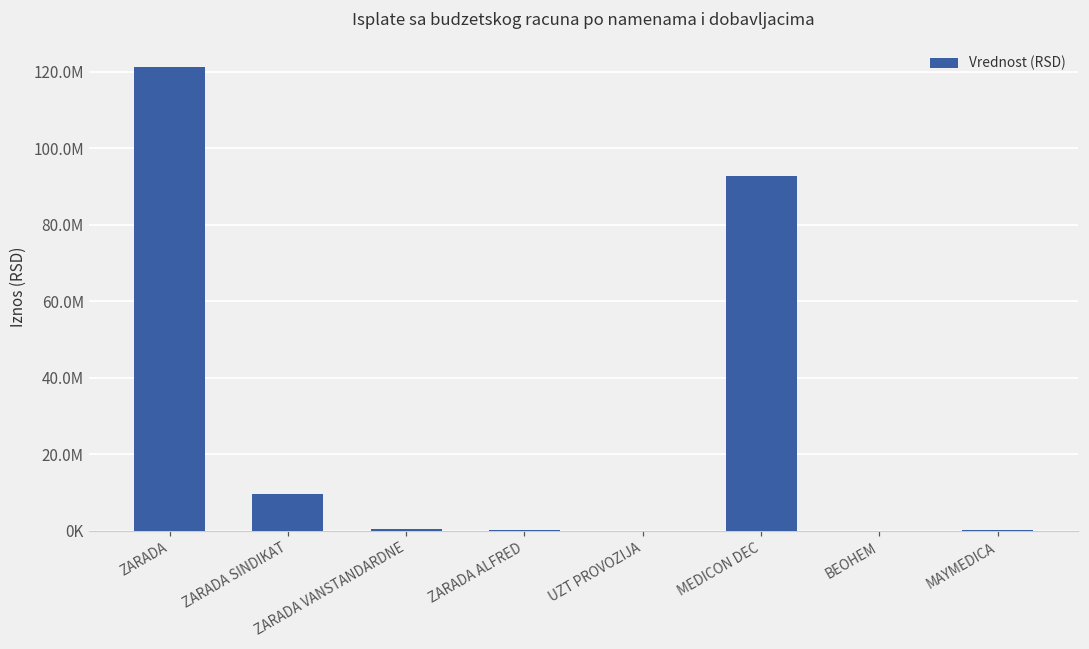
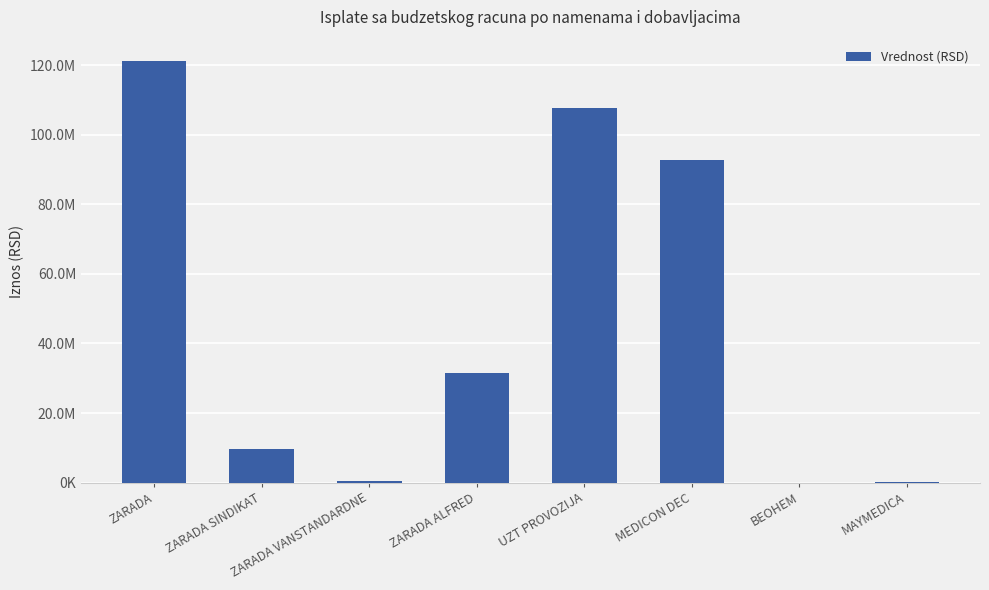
ZARADA ALFRED: 0 -> 31000000
UZT PROVOZIJA: 0 -> 108000000
